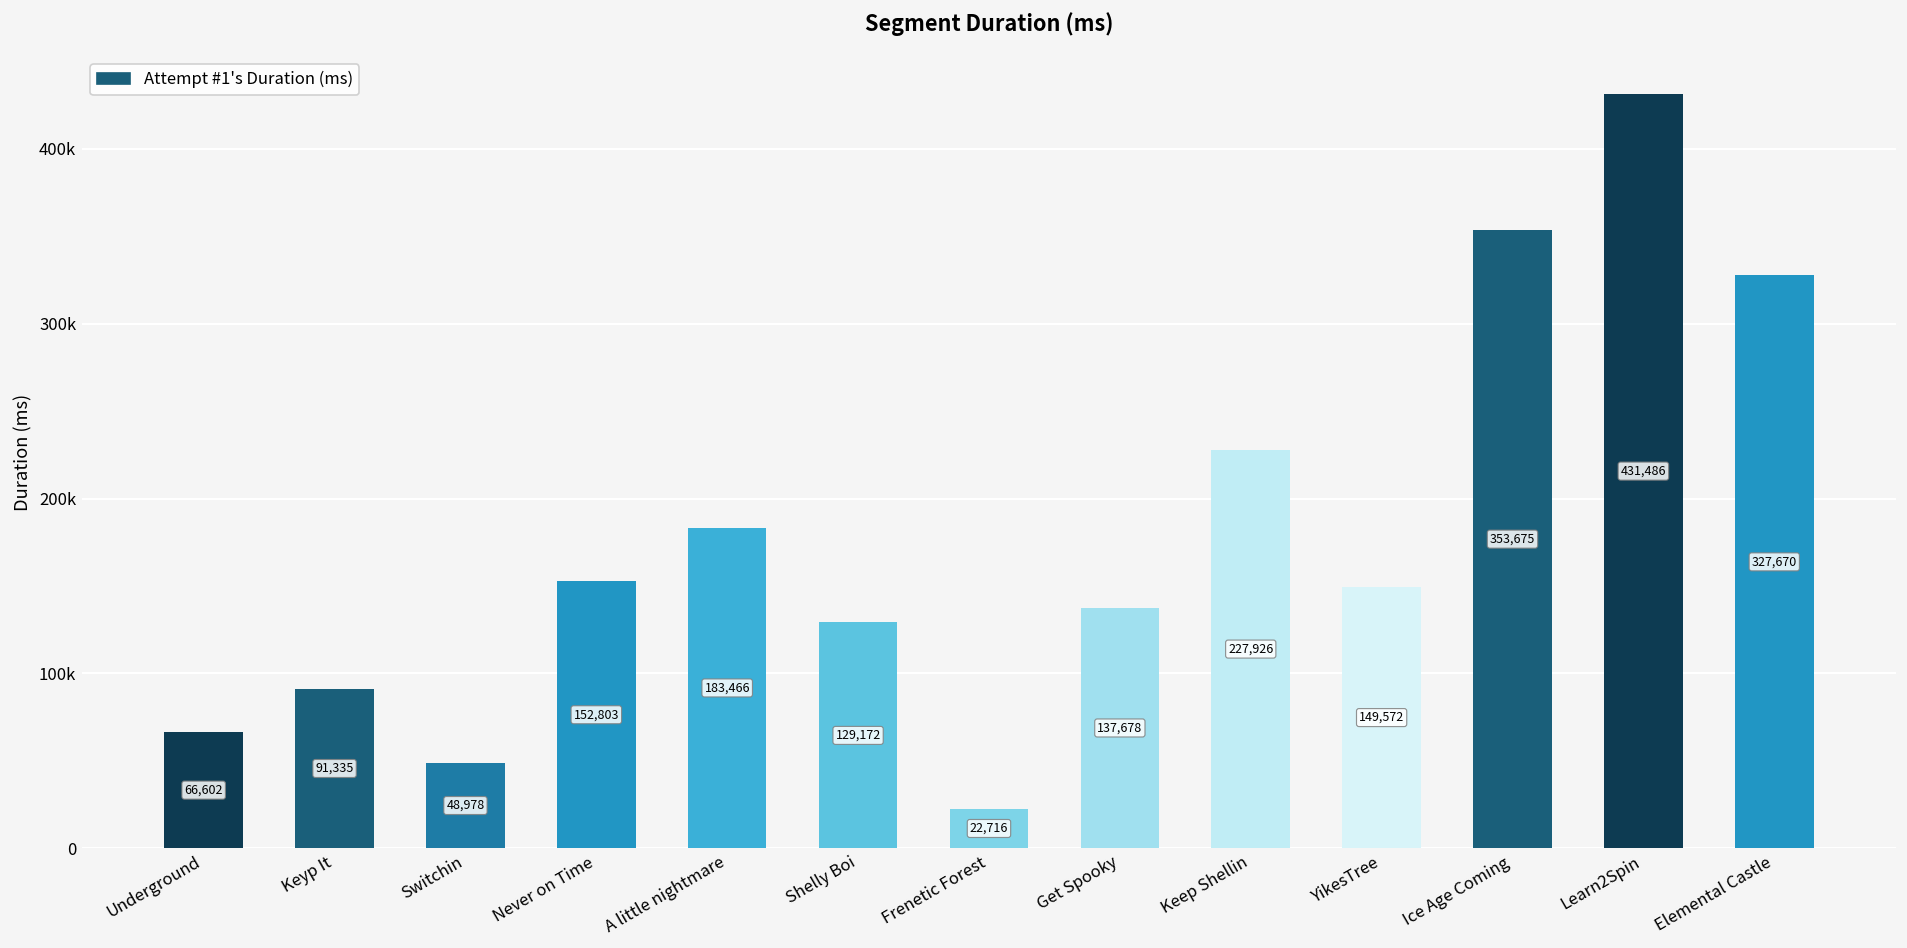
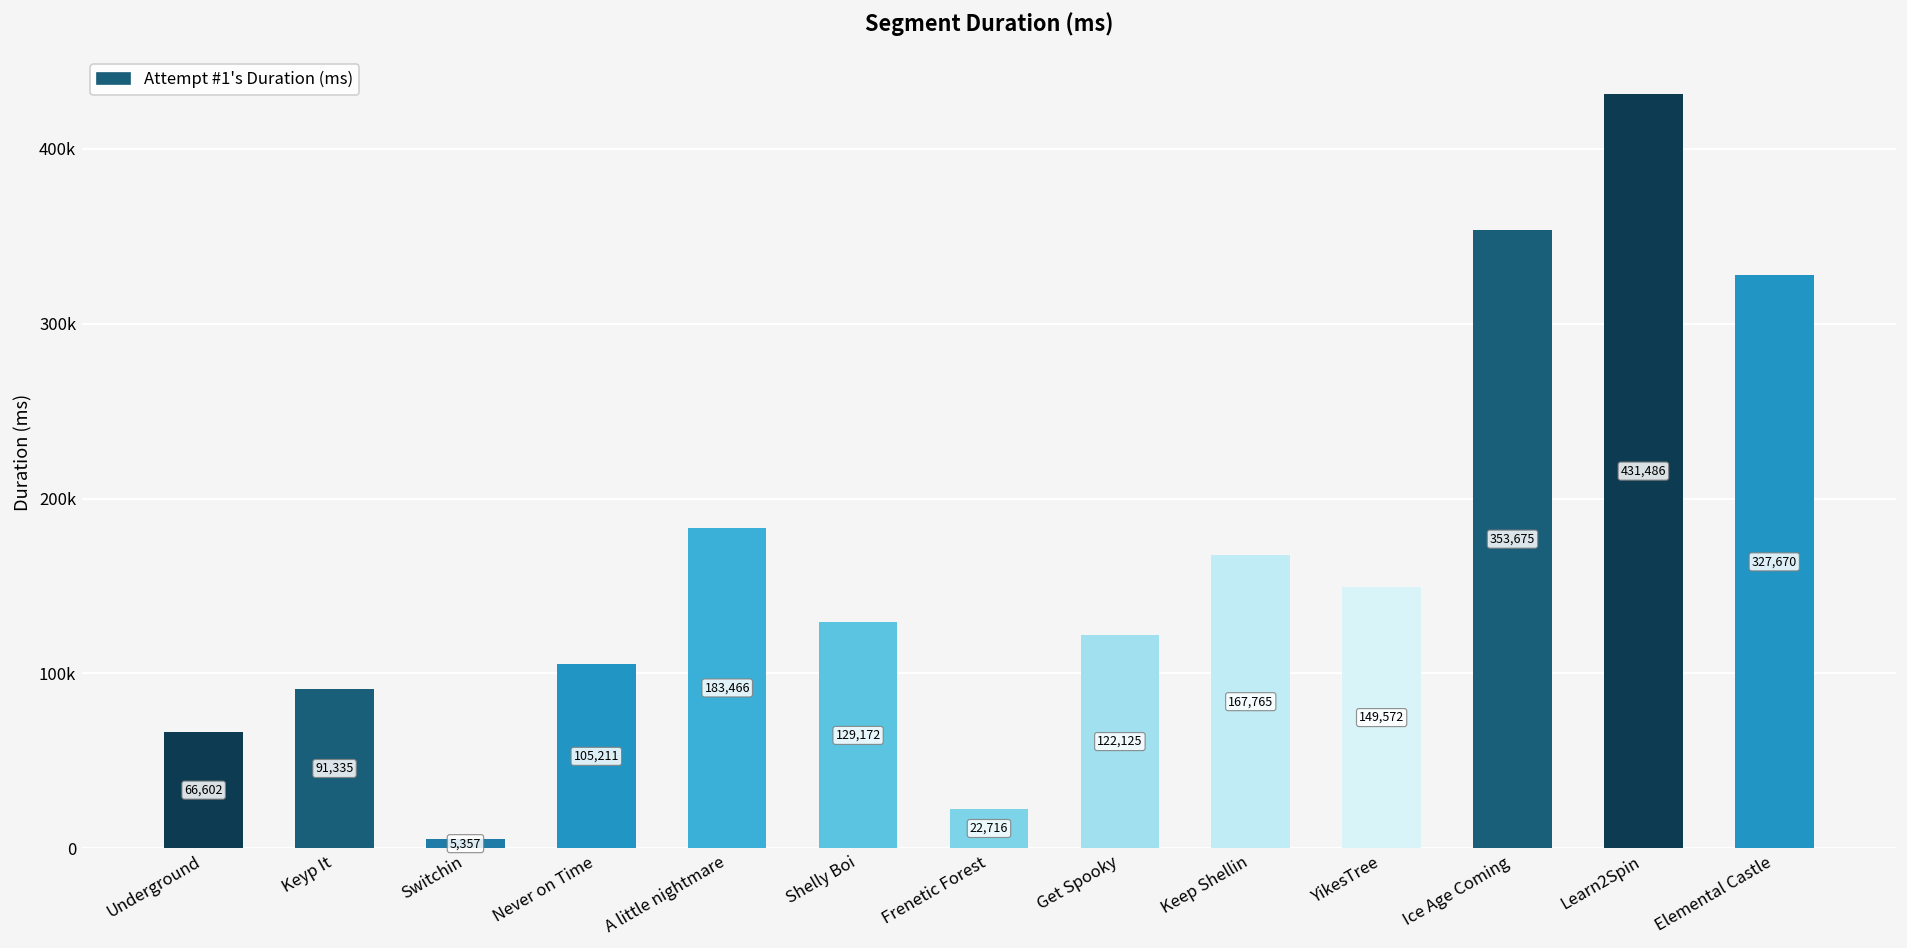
Switchin: 48,978 -> 5,357
Never on Time: 152,803 -> 105,211
Get Spooky: 137,678 -> 122,125
Keep Shellin: 227,926 -> 167,765
